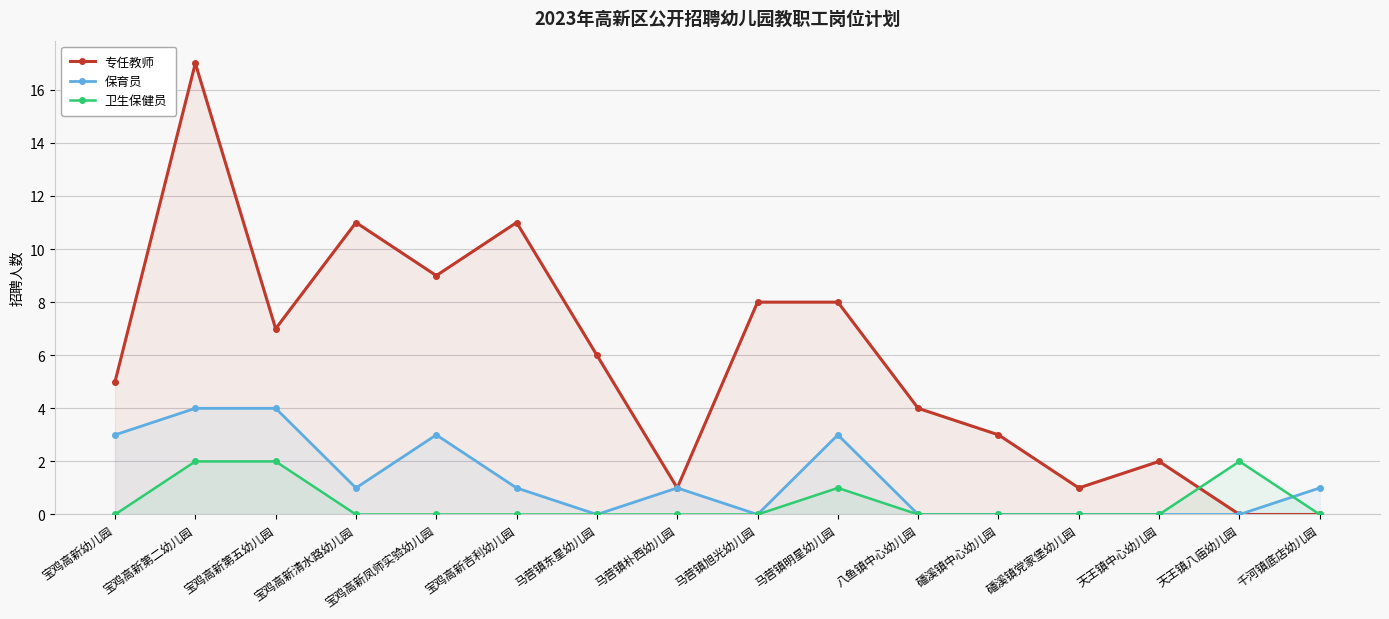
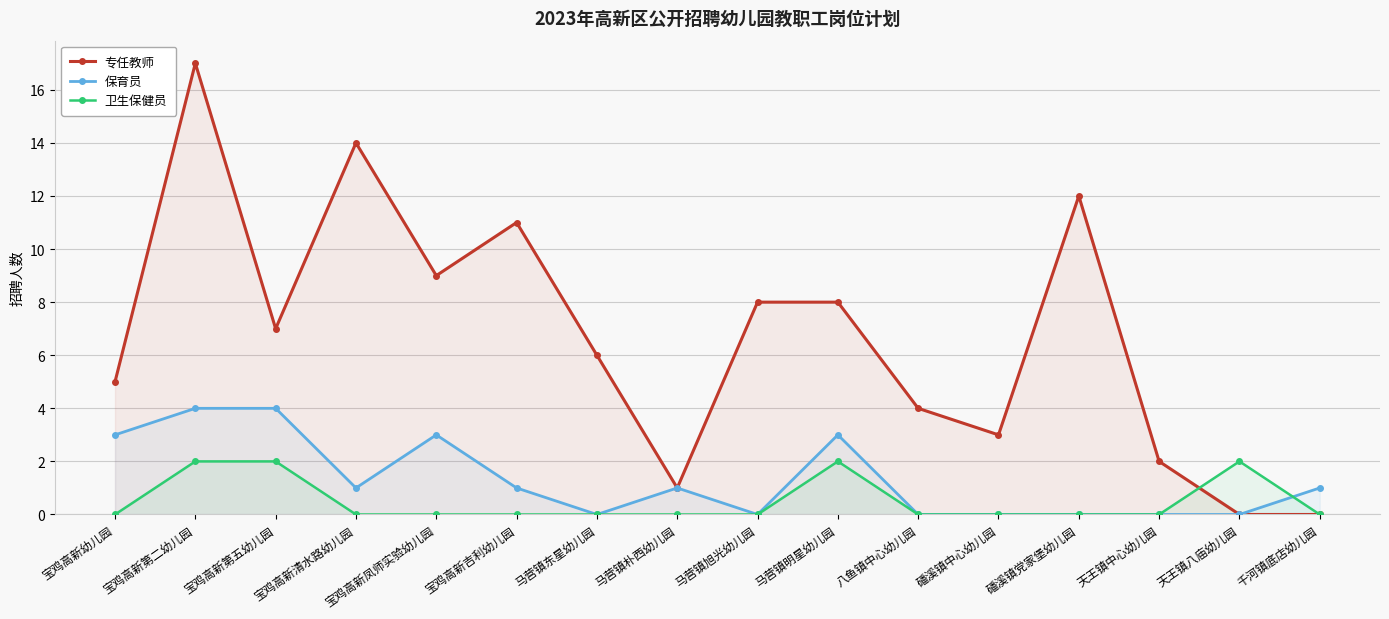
专任教师, 宝鸡高新清水路幼儿园: 11 -> 14
卫生保健员, 马营镇明星幼儿园: 1 -> 2
专任教师, 磻溪镇党家堡幼儿园: 1 -> 12
